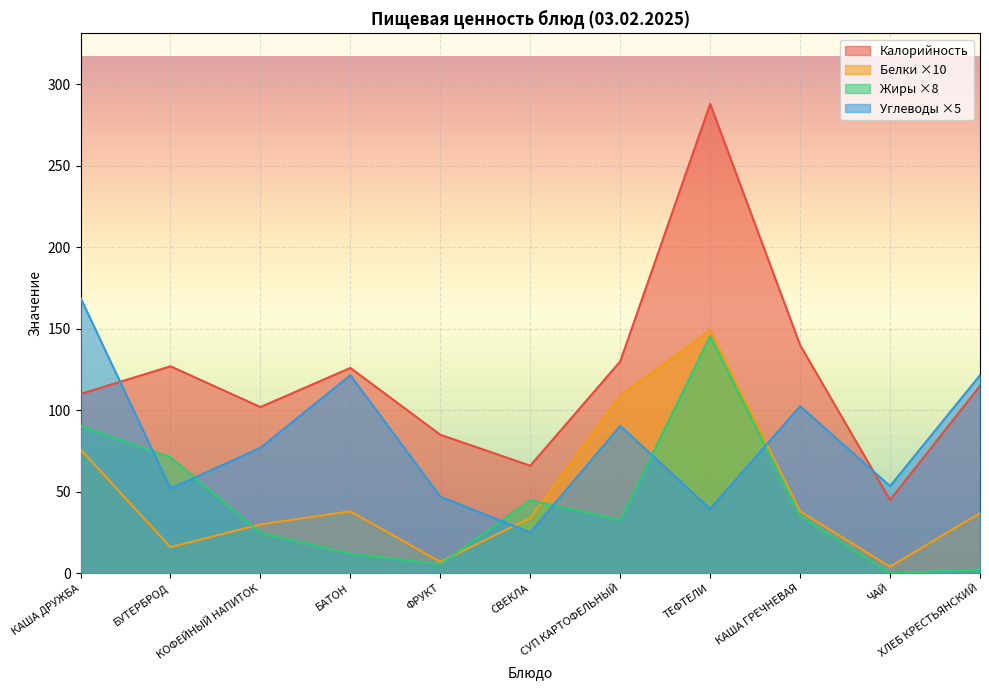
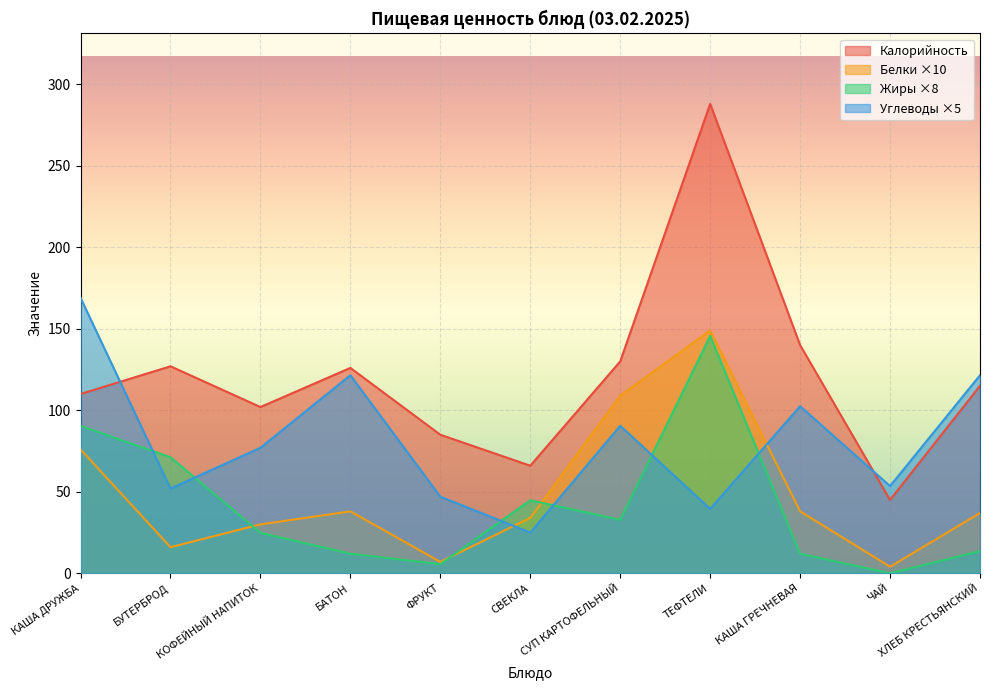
Жиры ×8, КАША ГРЕЧНЕВАЯ: 35 -> 12
Жиры ×8, ХЛЕБ КРЕСТЬЯНСКИЙ: 2 -> 14
